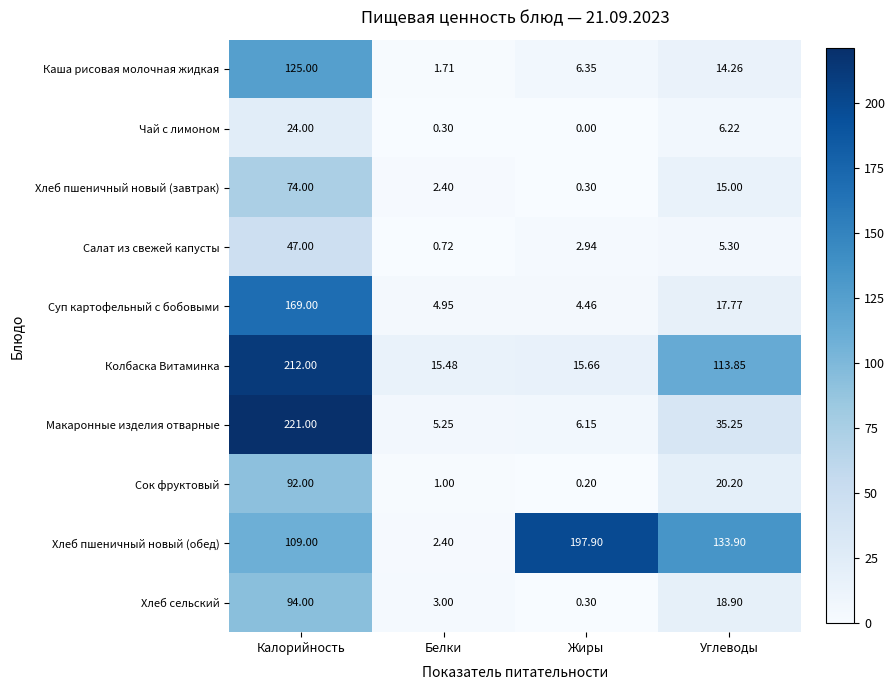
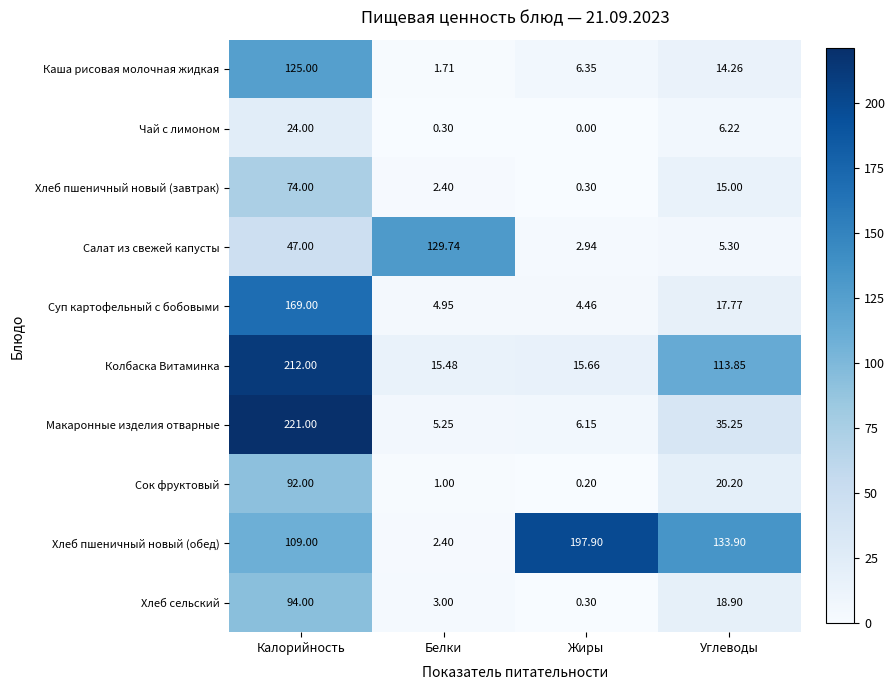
Салат из свежей капусты, Белки: 0.72 -> 129.74
